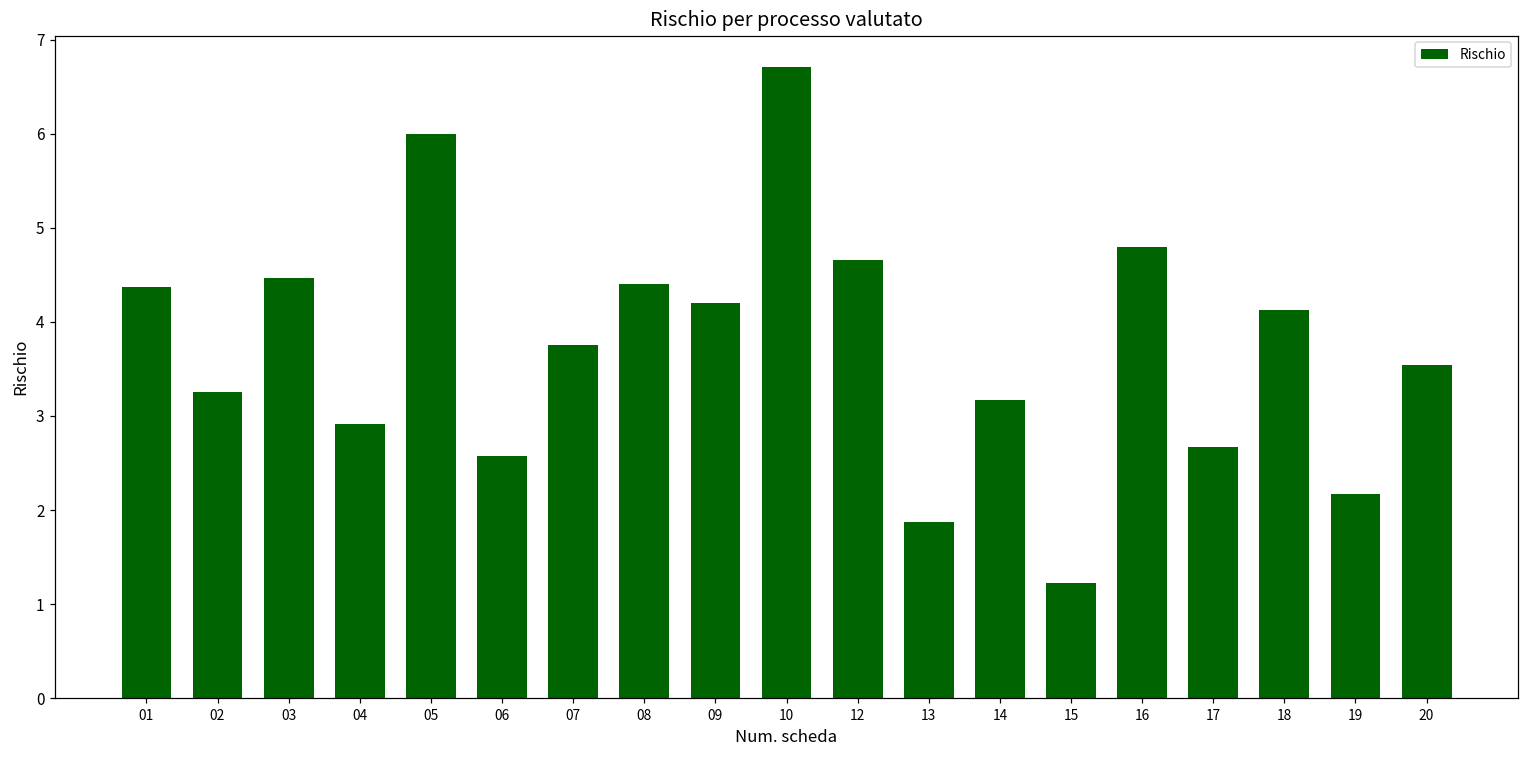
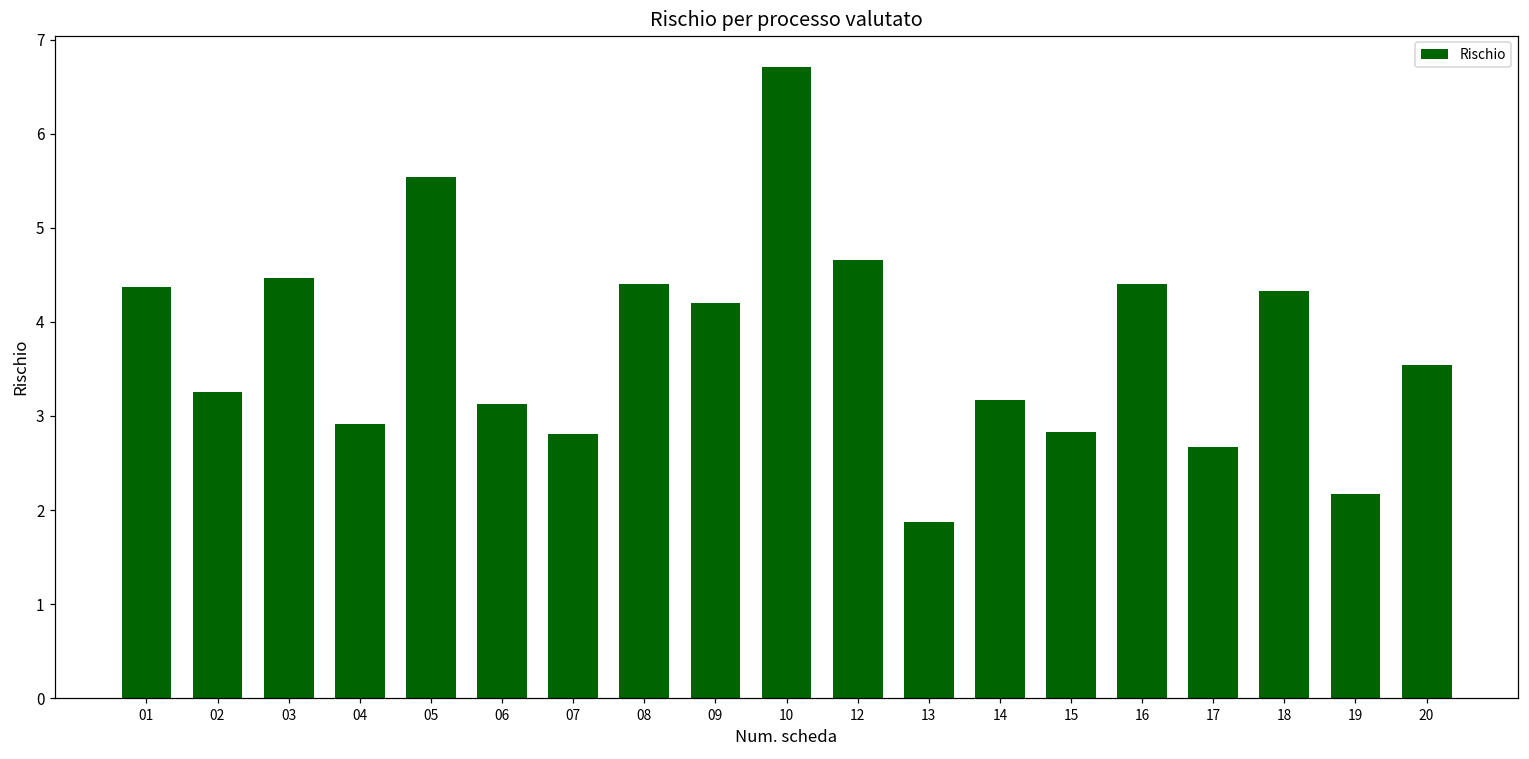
05: 6.0 -> 5.5
06: 2.6 -> 3.1
07: 3.8 -> 2.8
15: 1.2 -> 2.8
16: 4.8 -> 4.4
18: 4.1 -> 4.3
